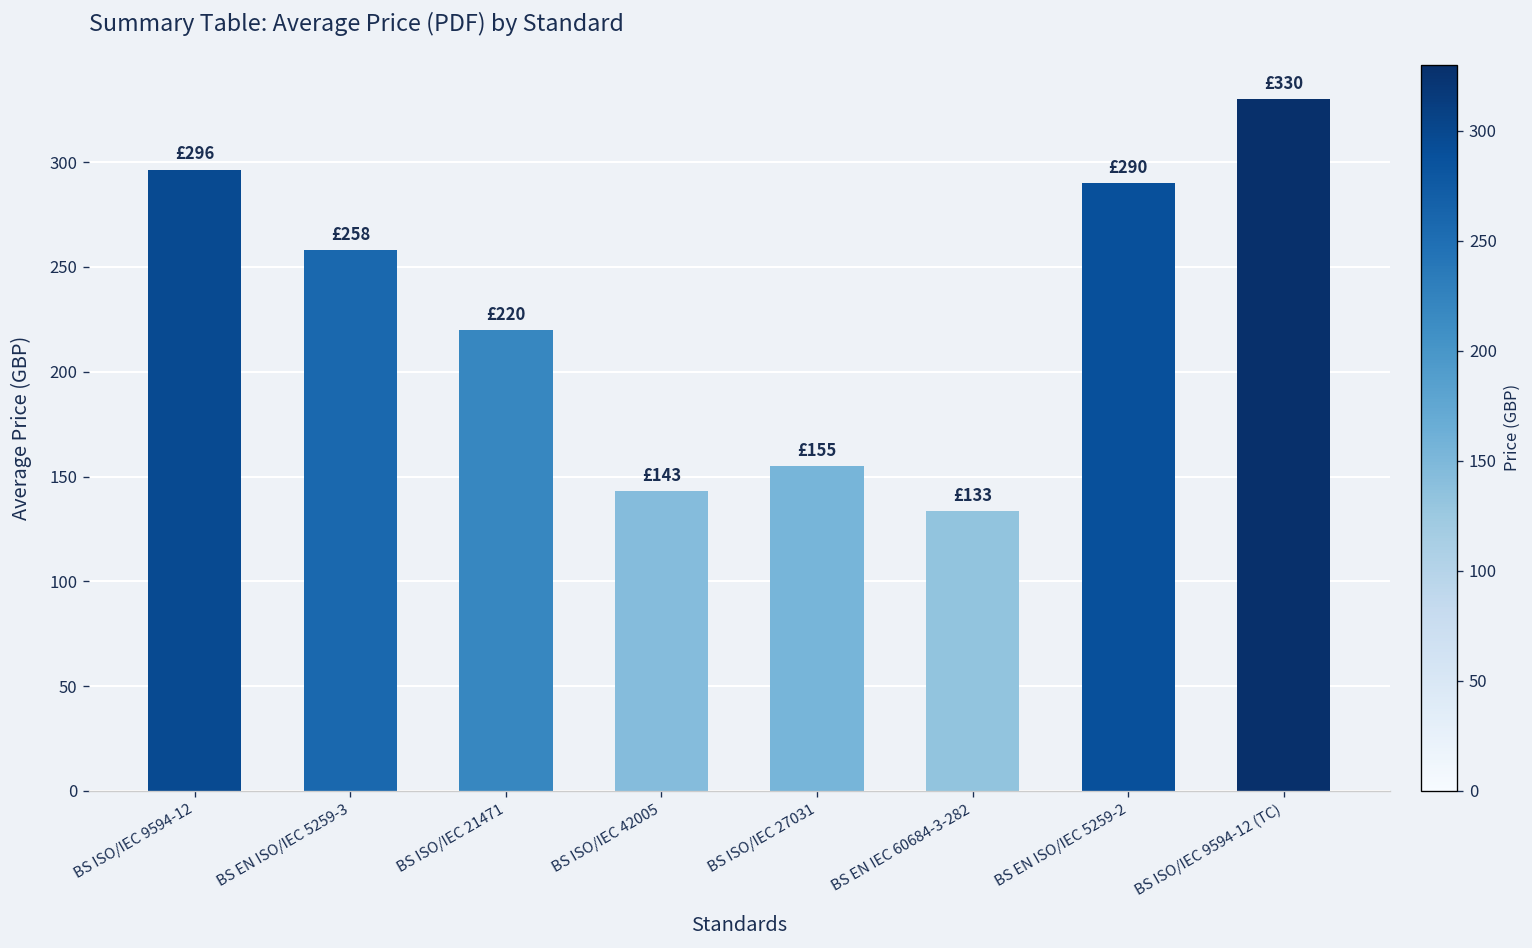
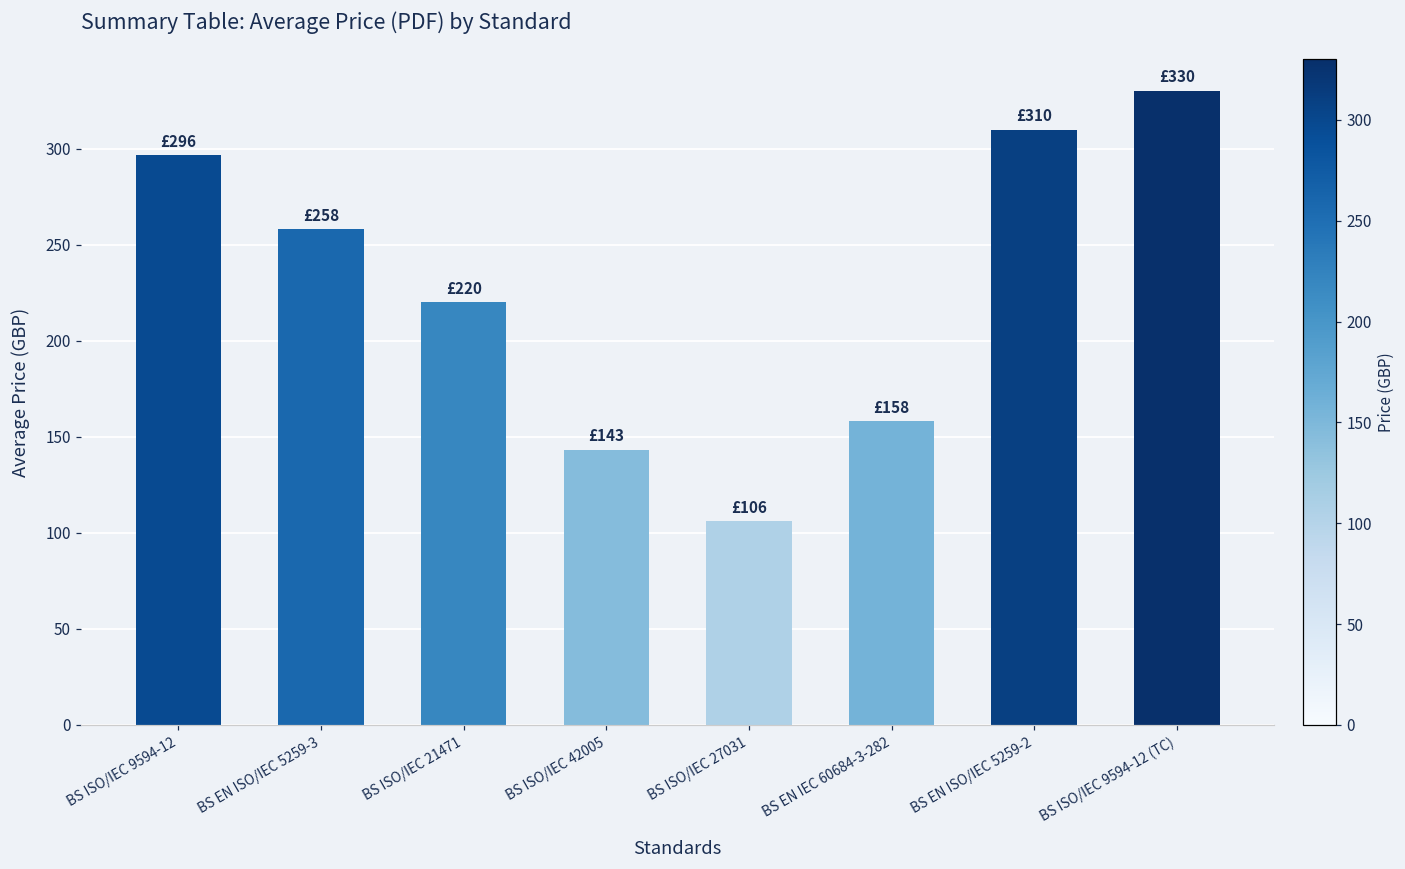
BS ISO/IEC 27031: £155 -> £106
BS EN IEC 60684-3-282: £133 -> £158
BS EN ISO/IEC 5259-2: £290 -> £310
